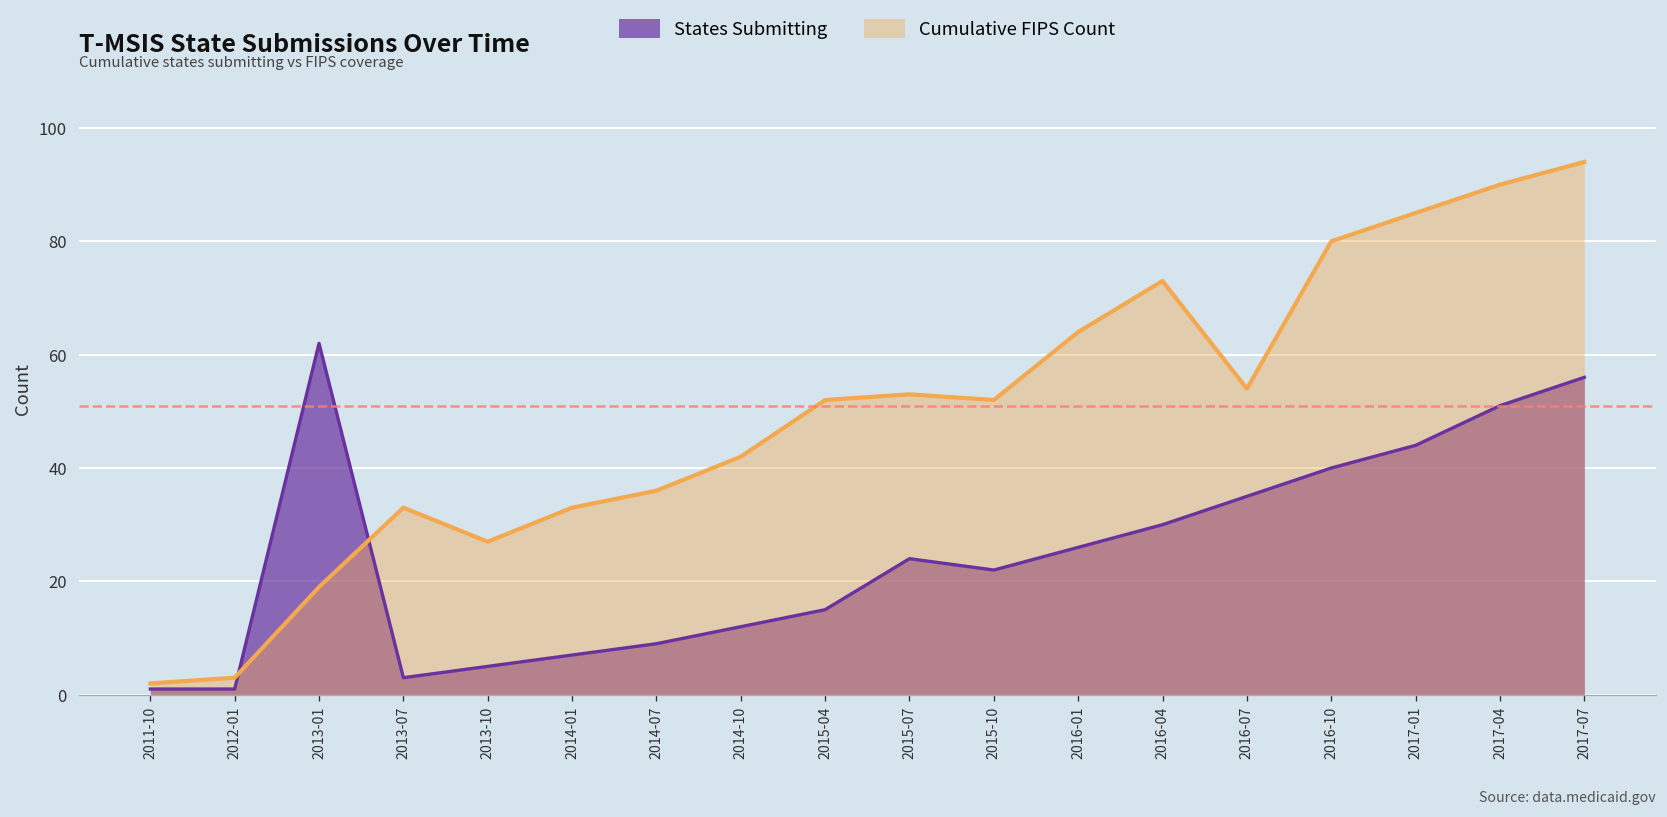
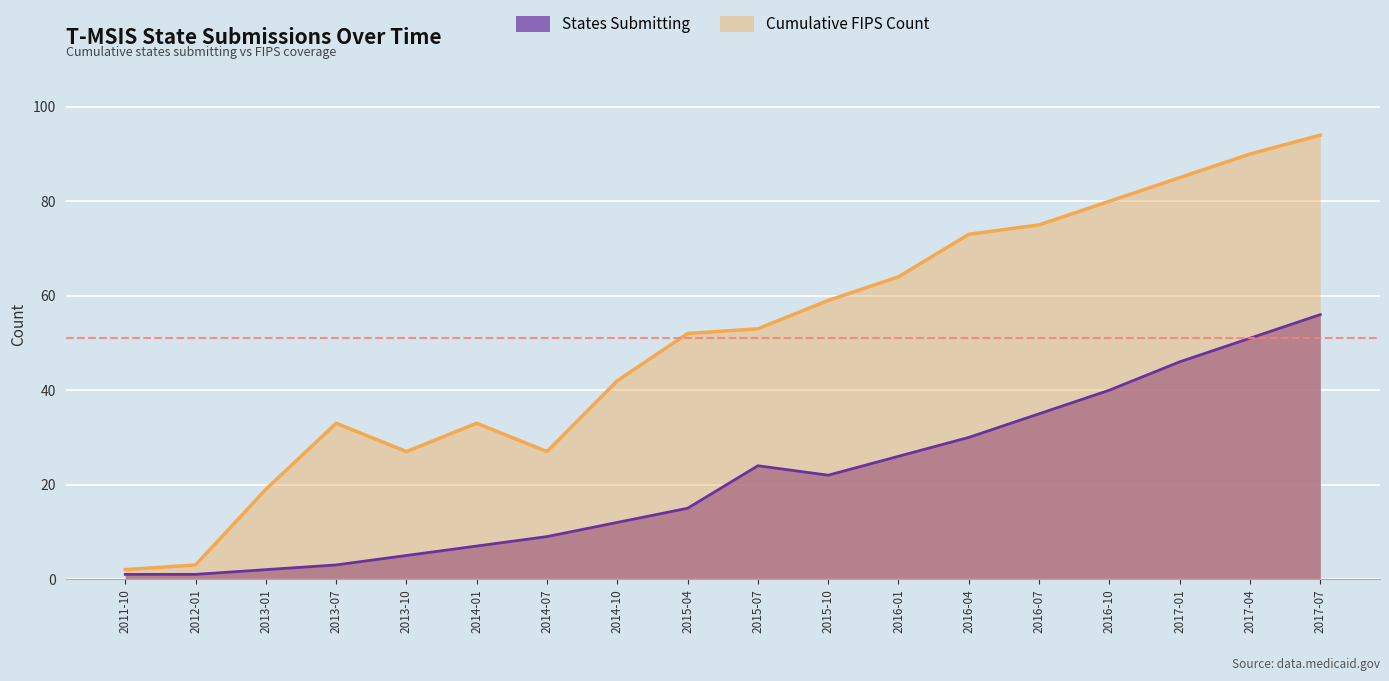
States Submitting, 2013-01: 62 -> 2
Cumulative FIPS Count, 2014-07: 36 -> 27
Cumulative FIPS Count, 2015-10: 52 -> 59
Cumulative FIPS Count, 2016-07: 54 -> 75
States Submitting, 2017-01: 44 -> 46
